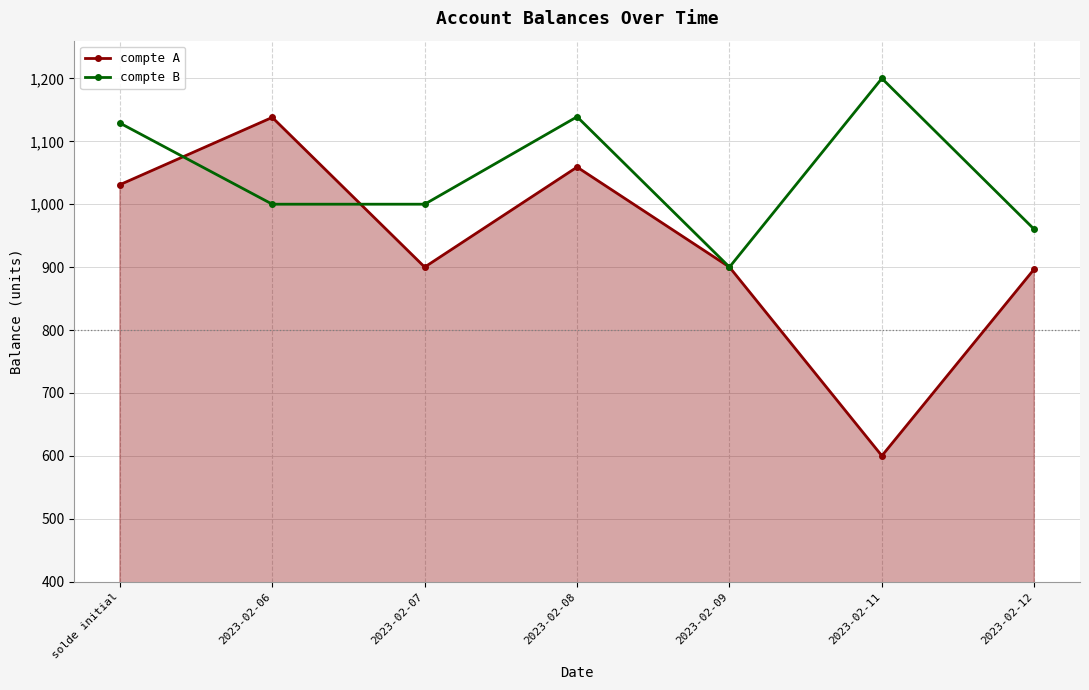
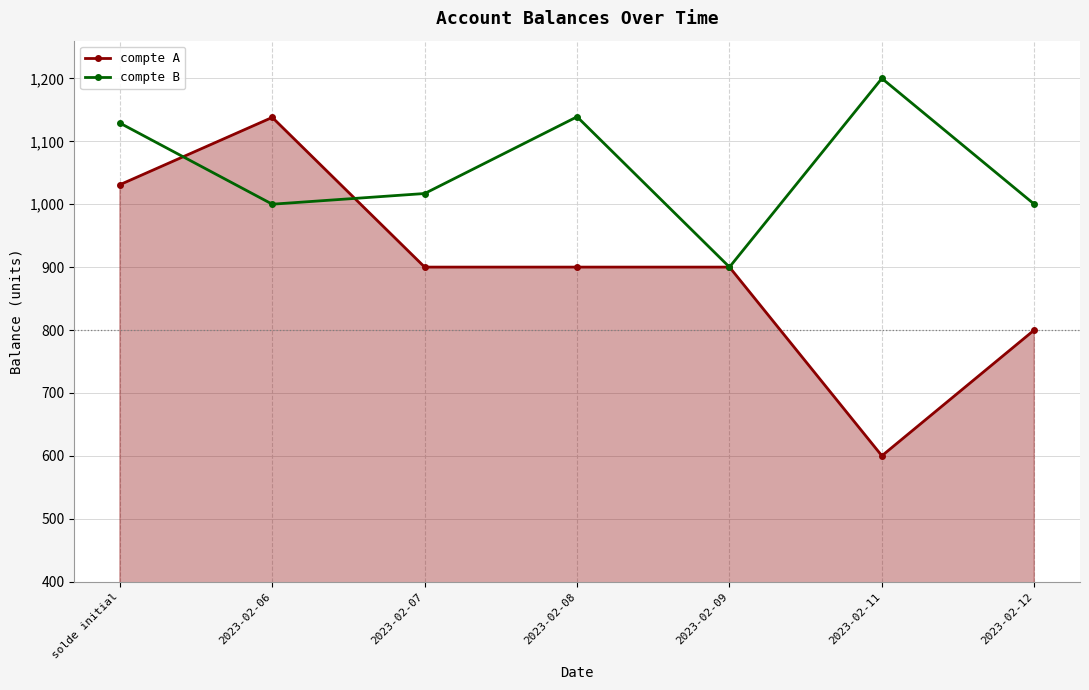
compte B, 2023-02-07: 1,000 -> 1,020
compte A, 2023-02-08: 1,060 -> 900
compte A, 2023-02-12: 900 -> 800
compte B, 2023-02-12: 960 -> 1,000
